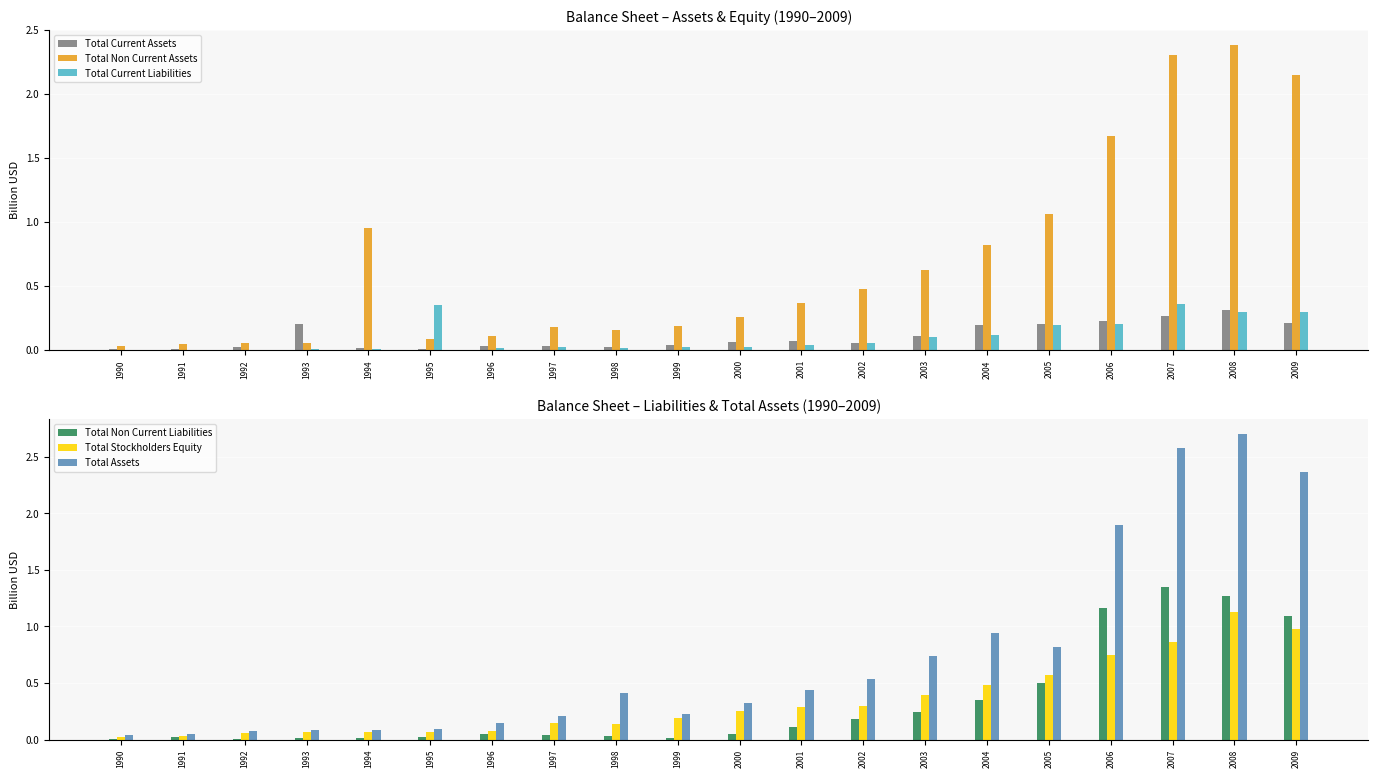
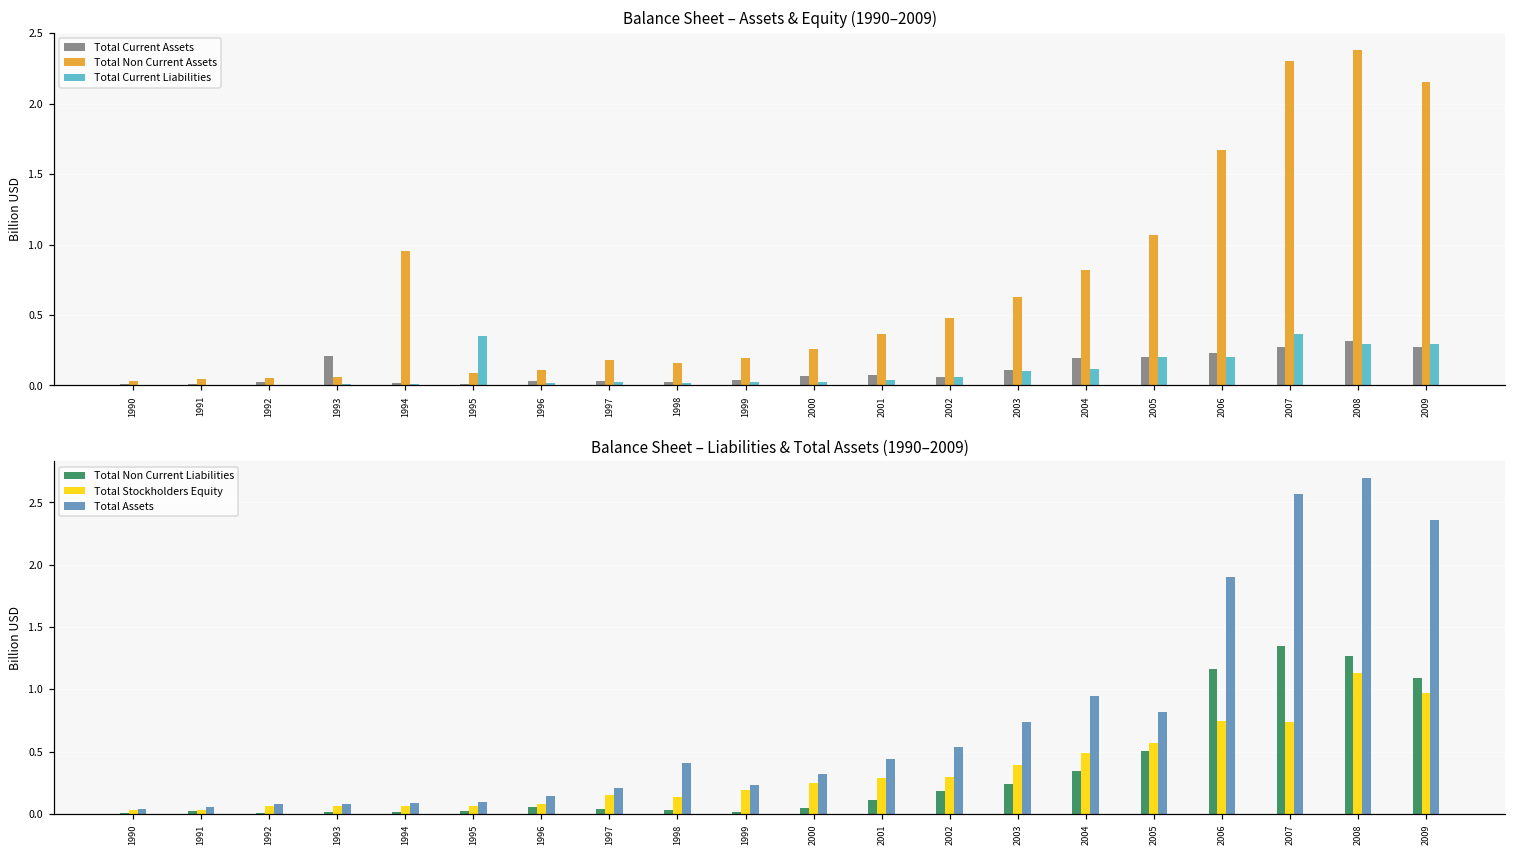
Balance Sheet – Assets & Equity (1990–2009), Total Current Assets, 2009: 0.21 -> 0.27
Balance Sheet – Liabilities & Total Assets (1990–2009), Total Stockholders Equity, 2007: 0.86 -> 0.74
